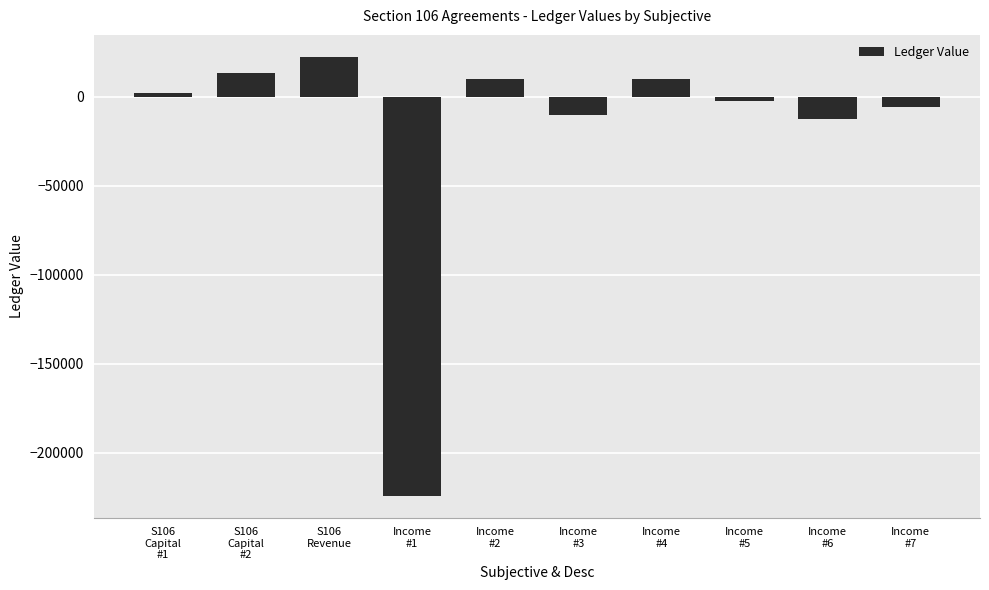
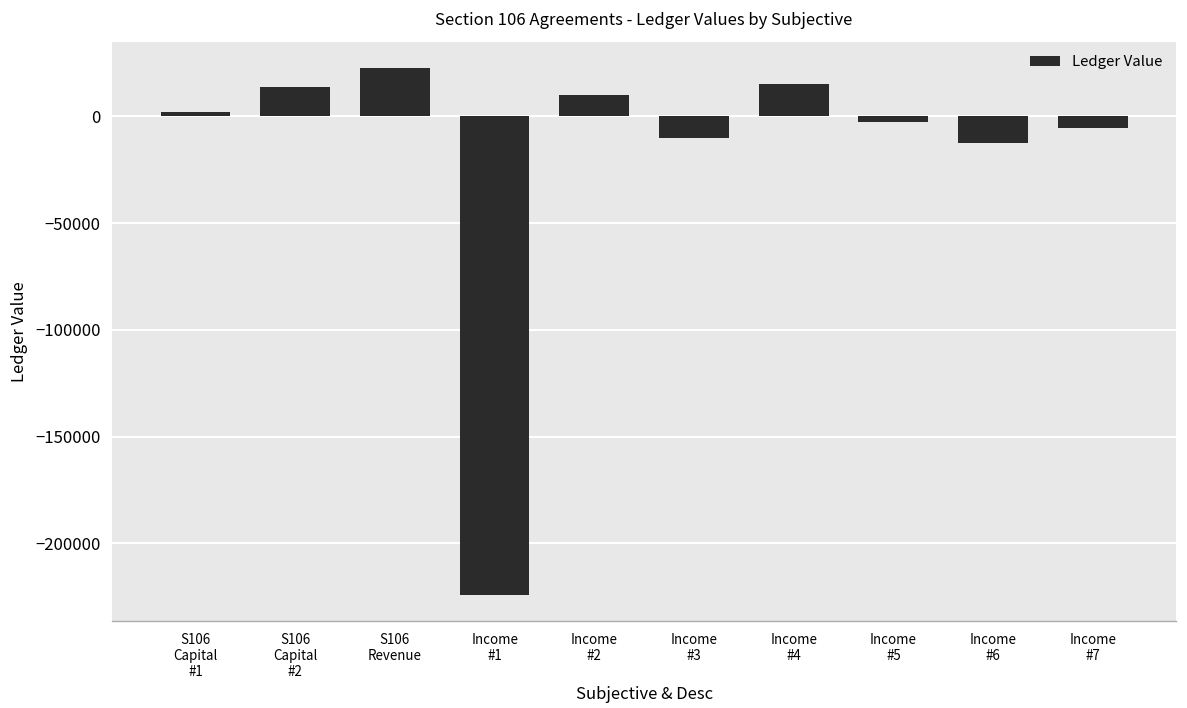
Income #4: 10000 -> 15000
